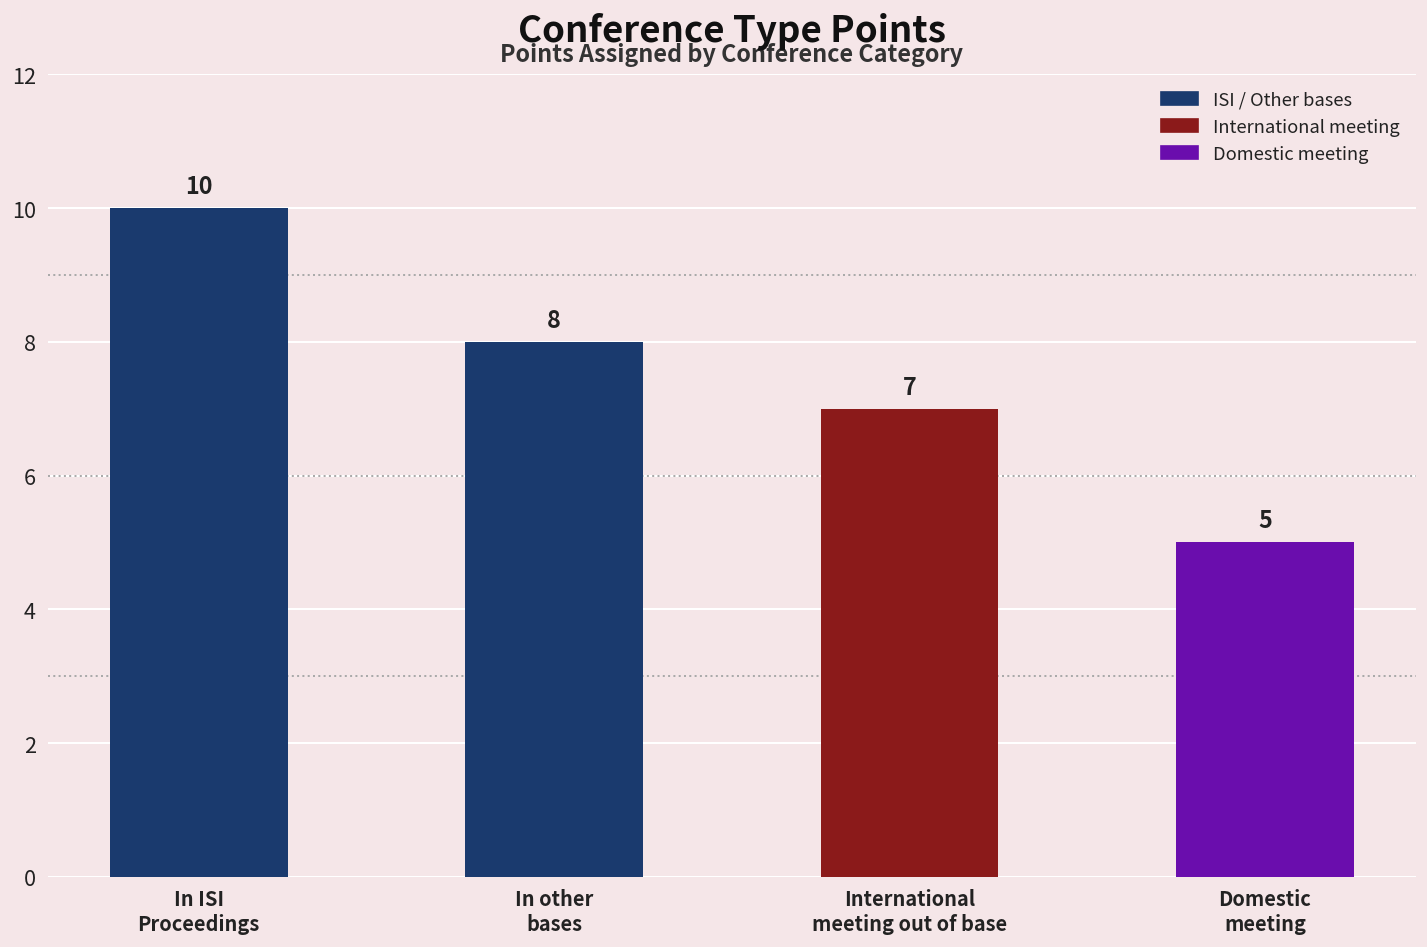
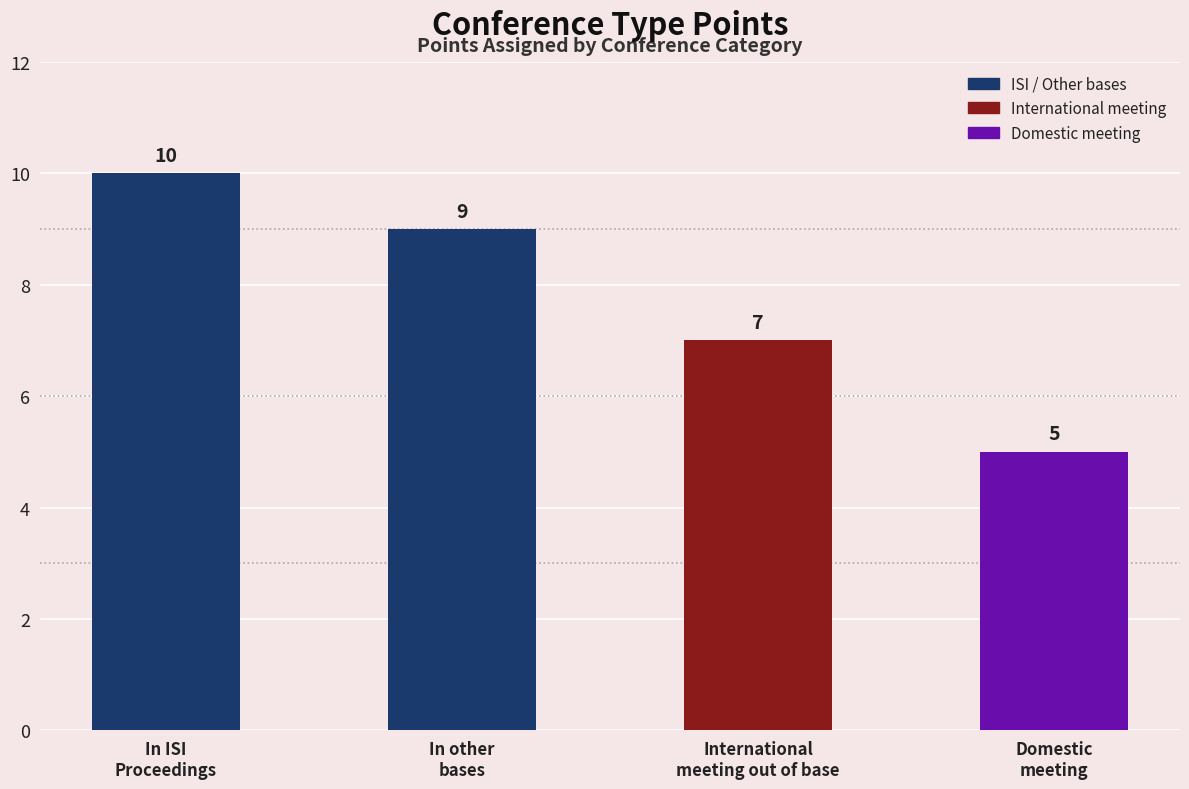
In other bases: 8 -> 9
